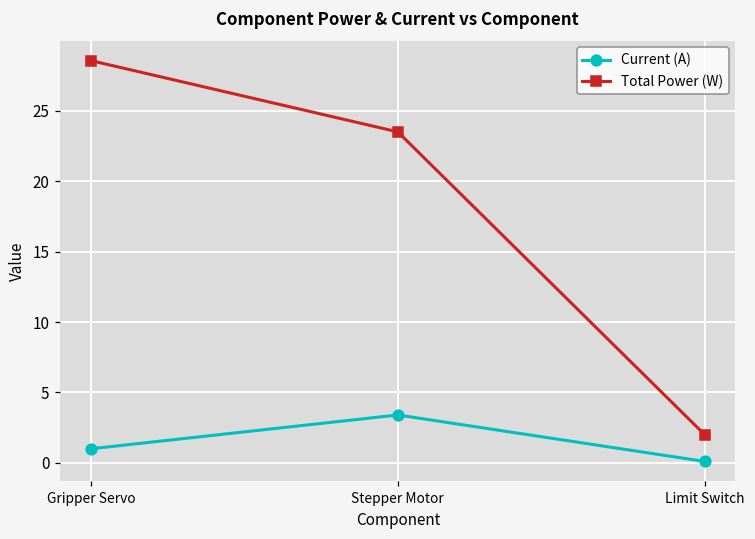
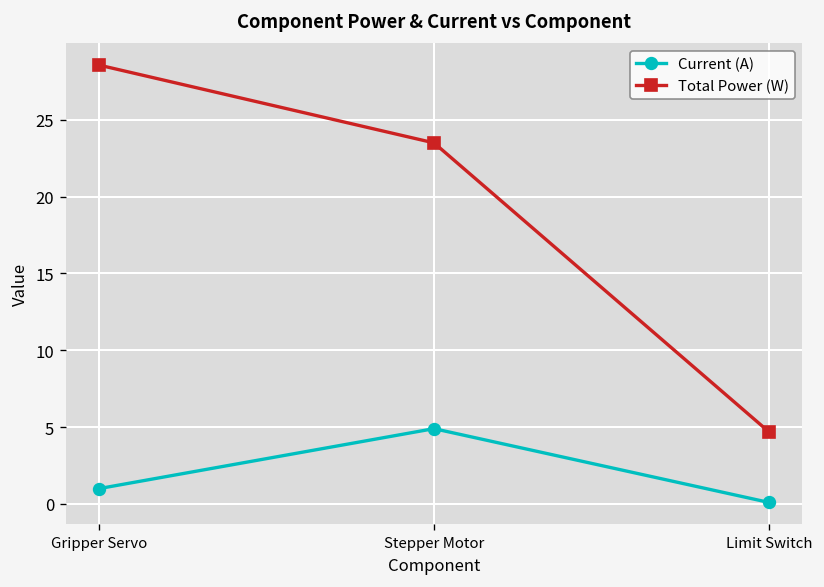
Current (A), Stepper Motor: 3.4 -> 4.9
Total Power (W), Limit Switch: 2.0 -> 4.7
